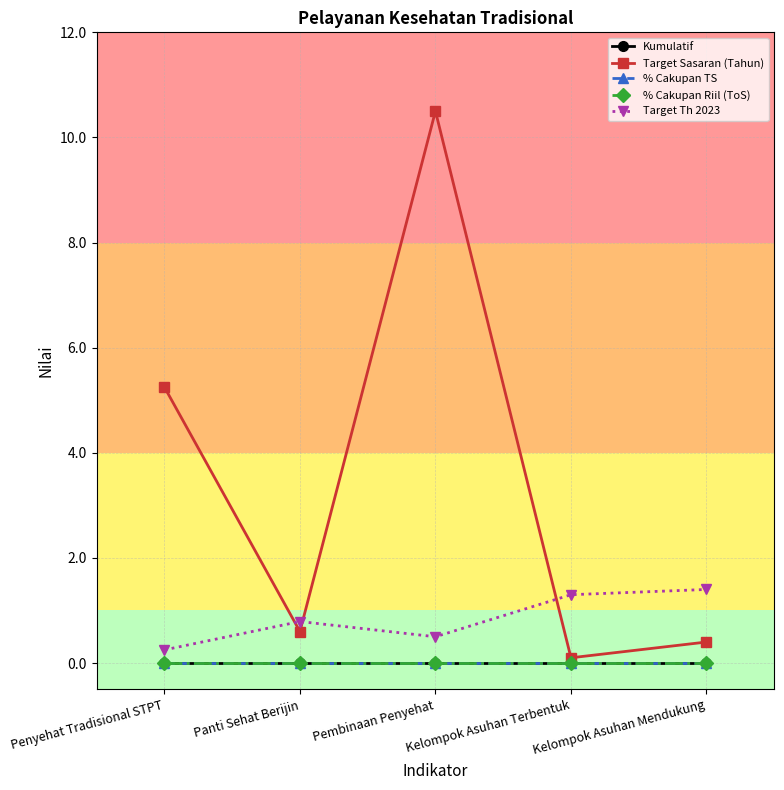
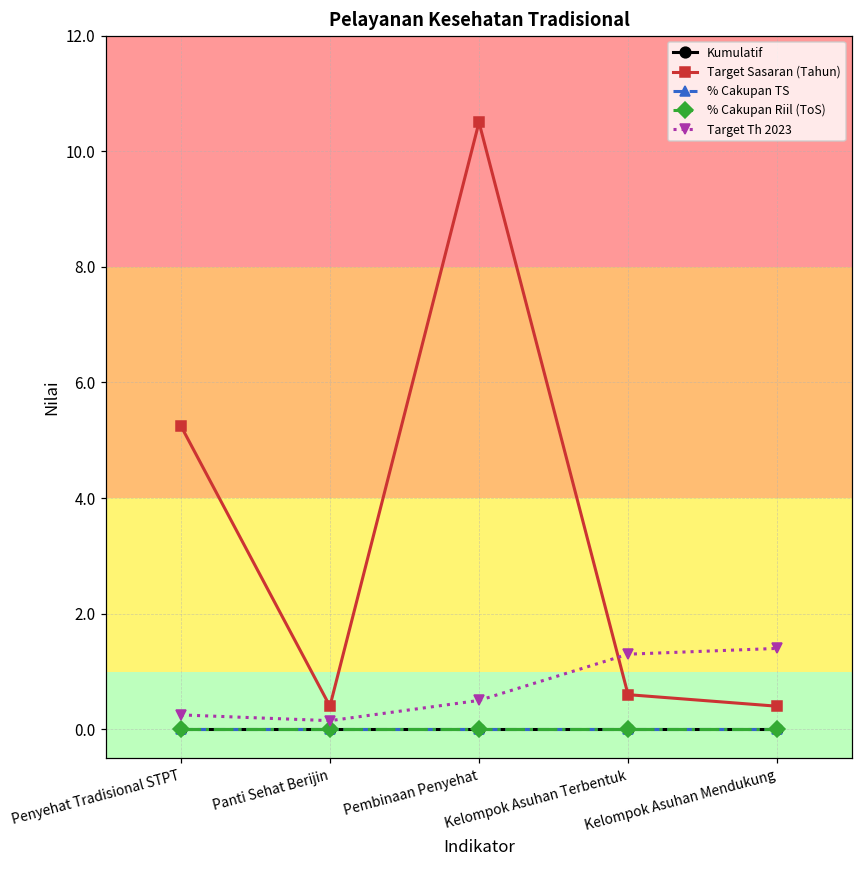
Target Sasaran (Tahun), Panti Sehat Berijin: 0.6 -> 0.4
Target Th 2023, Panti Sehat Berijin: 0.8 -> 0.2
Target Sasaran (Tahun), Kelompok Asuhan Terbentuk: 0.1 -> 0.6
